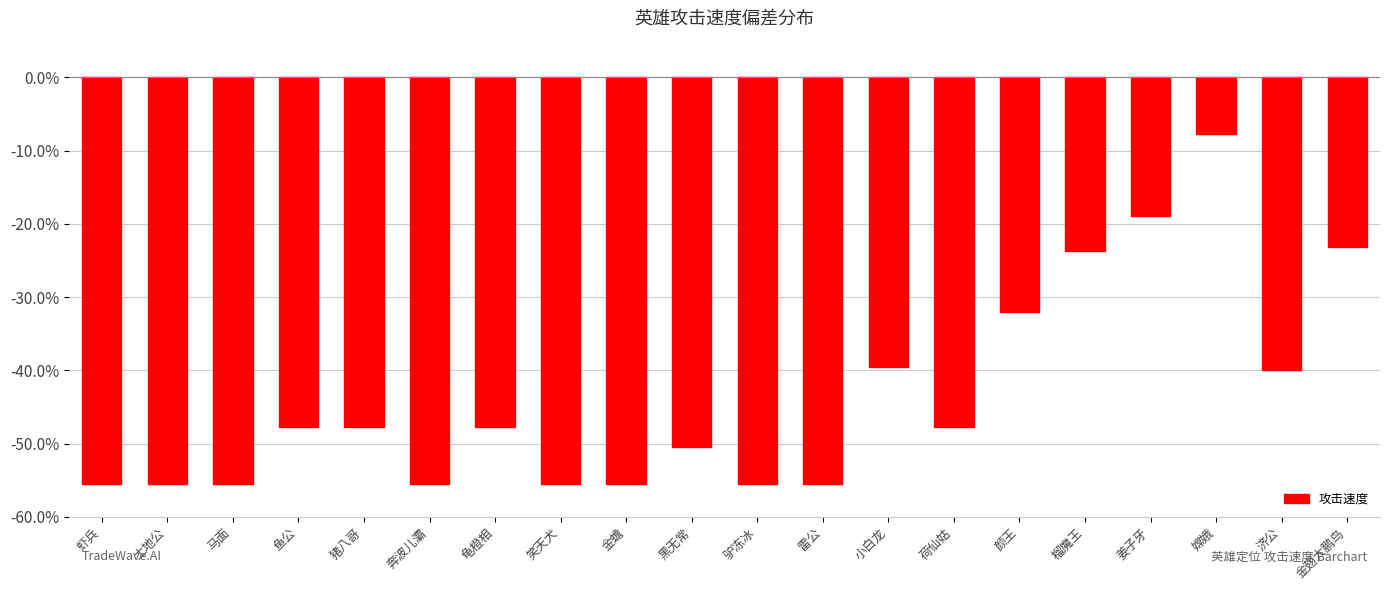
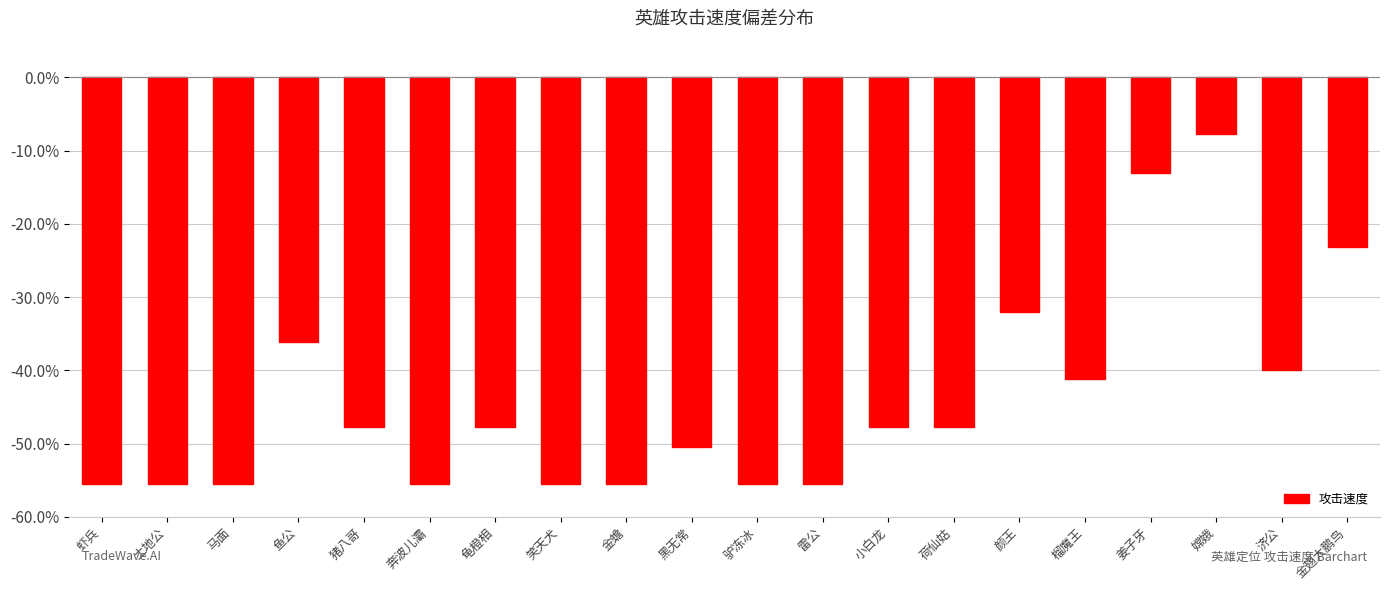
鱼公: -48% -> -36%
小白龙: -40% -> -48%
榴魔王: -24% -> -41%
姜子牙: -19% -> -13%
